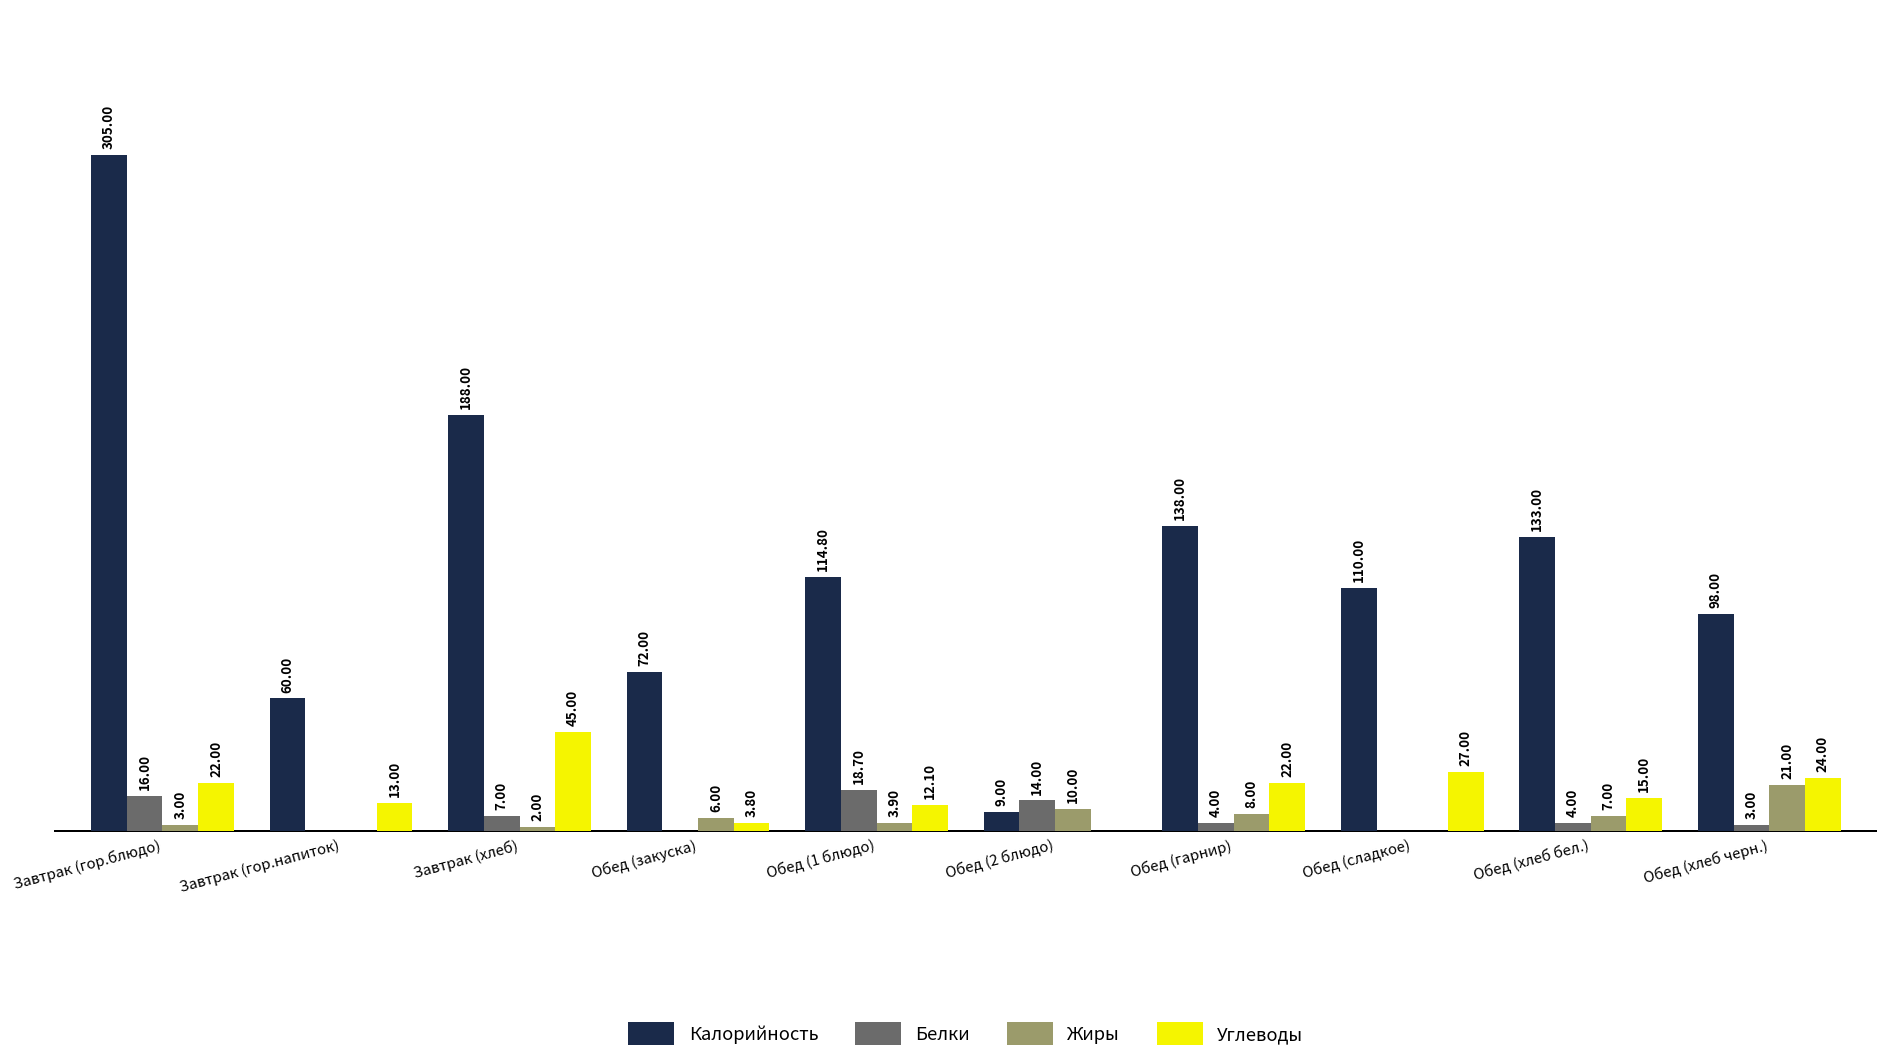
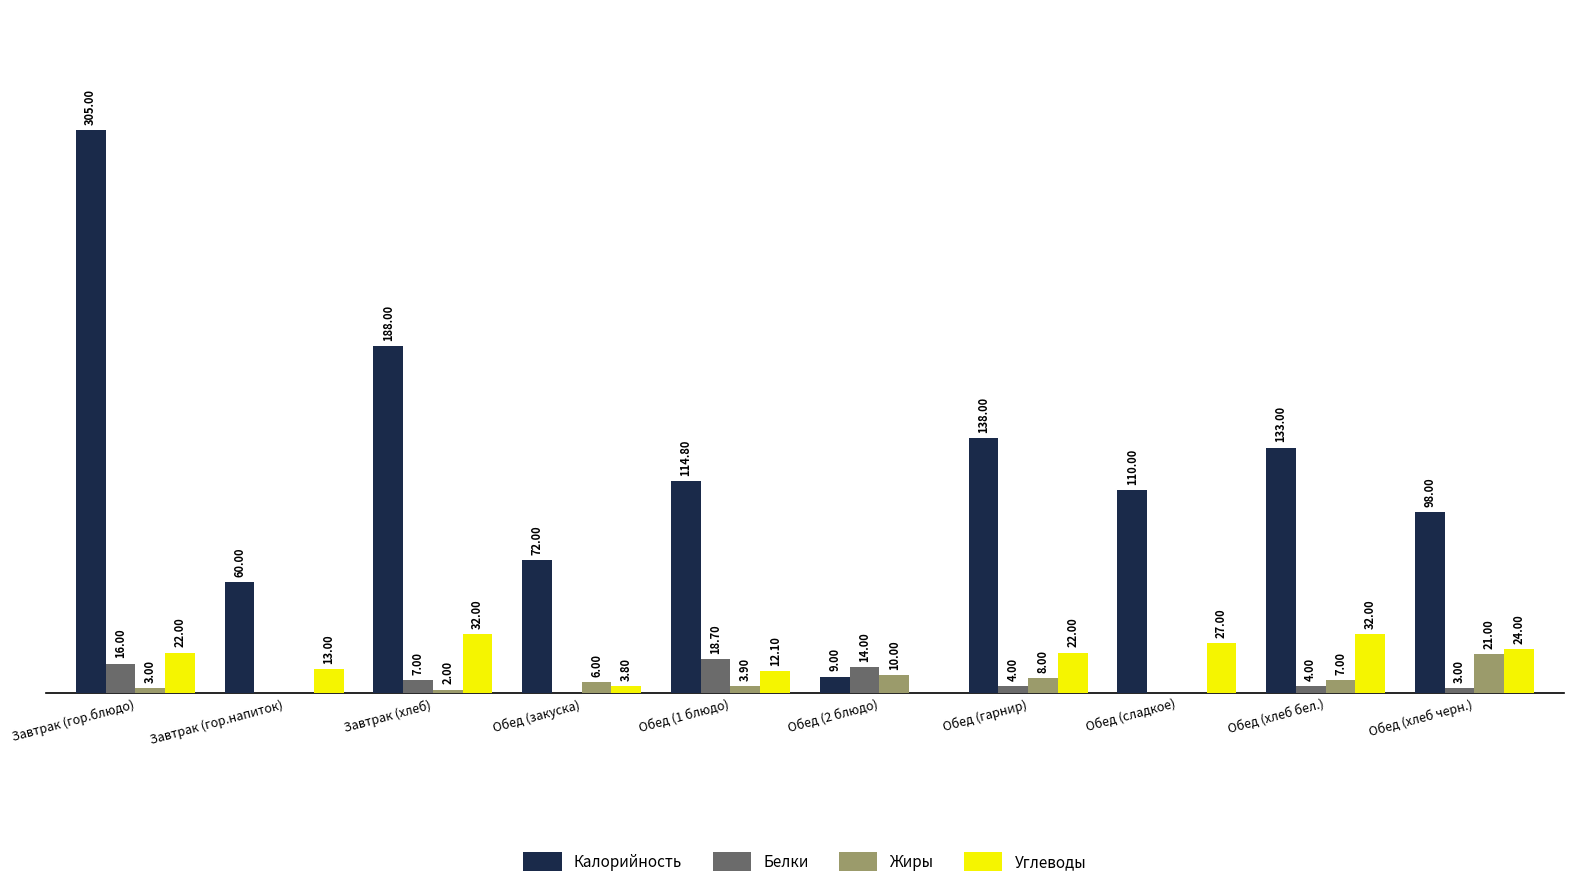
Углеводы, Завтрак (хлеб): 45.00 -> 32.00
Углеводы, Обед (хлеб бел.): 15.00 -> 32.00
